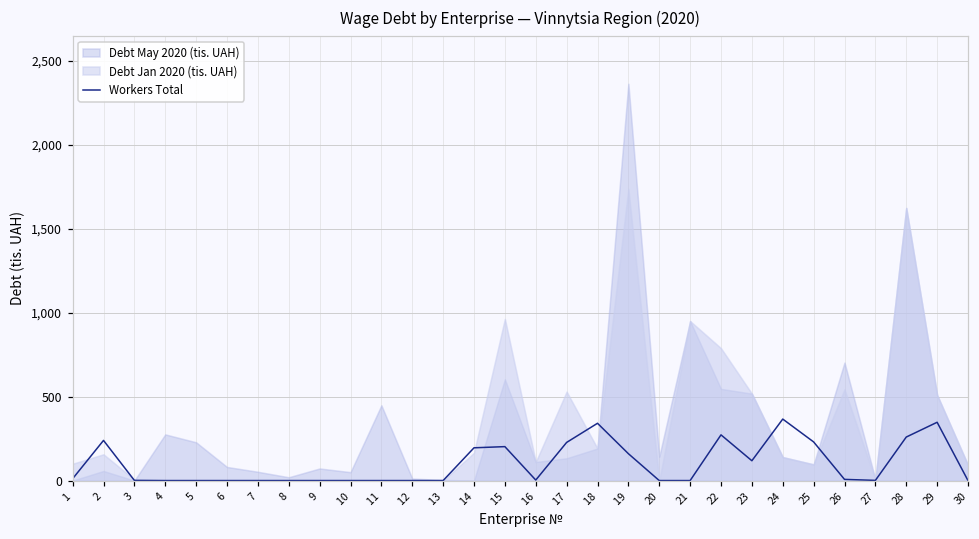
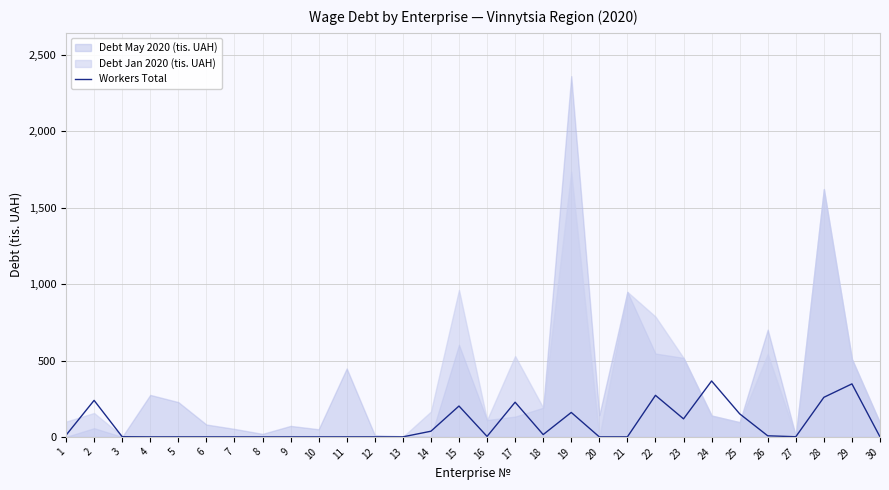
Workers Total, 14: 200 -> 40
Workers Total, 18: 340 -> 20
Workers Total, 25: 230 -> 150
